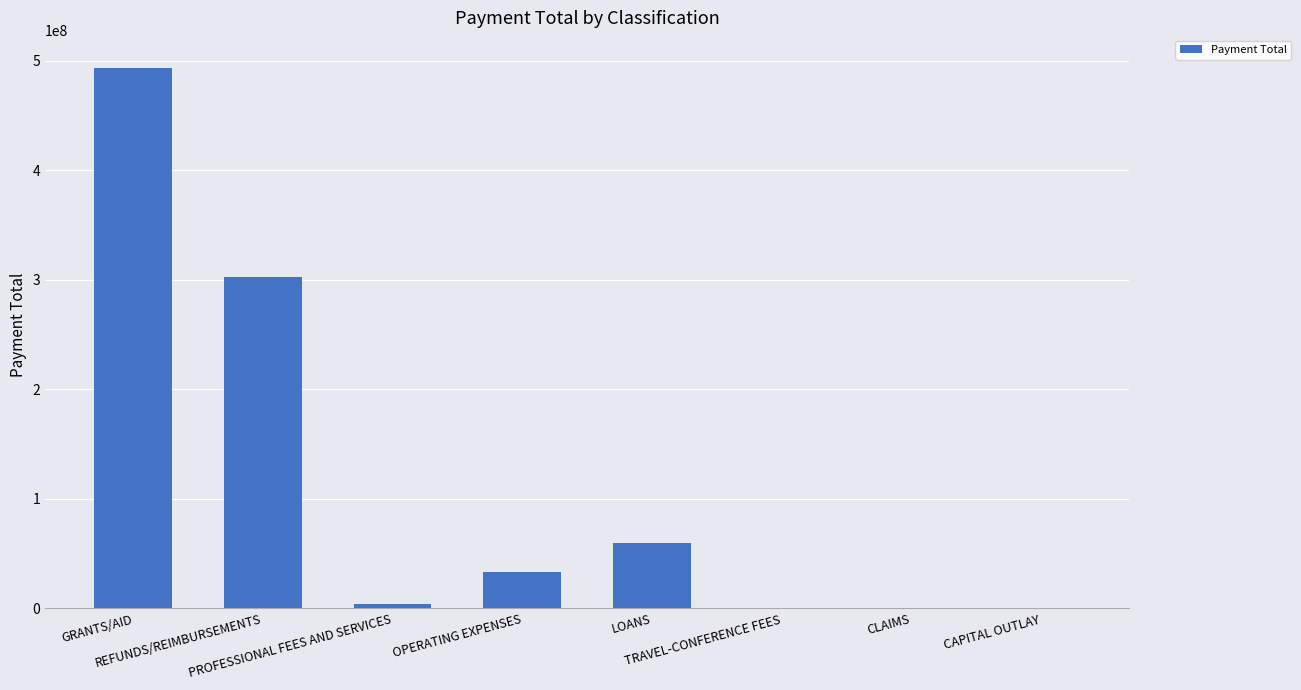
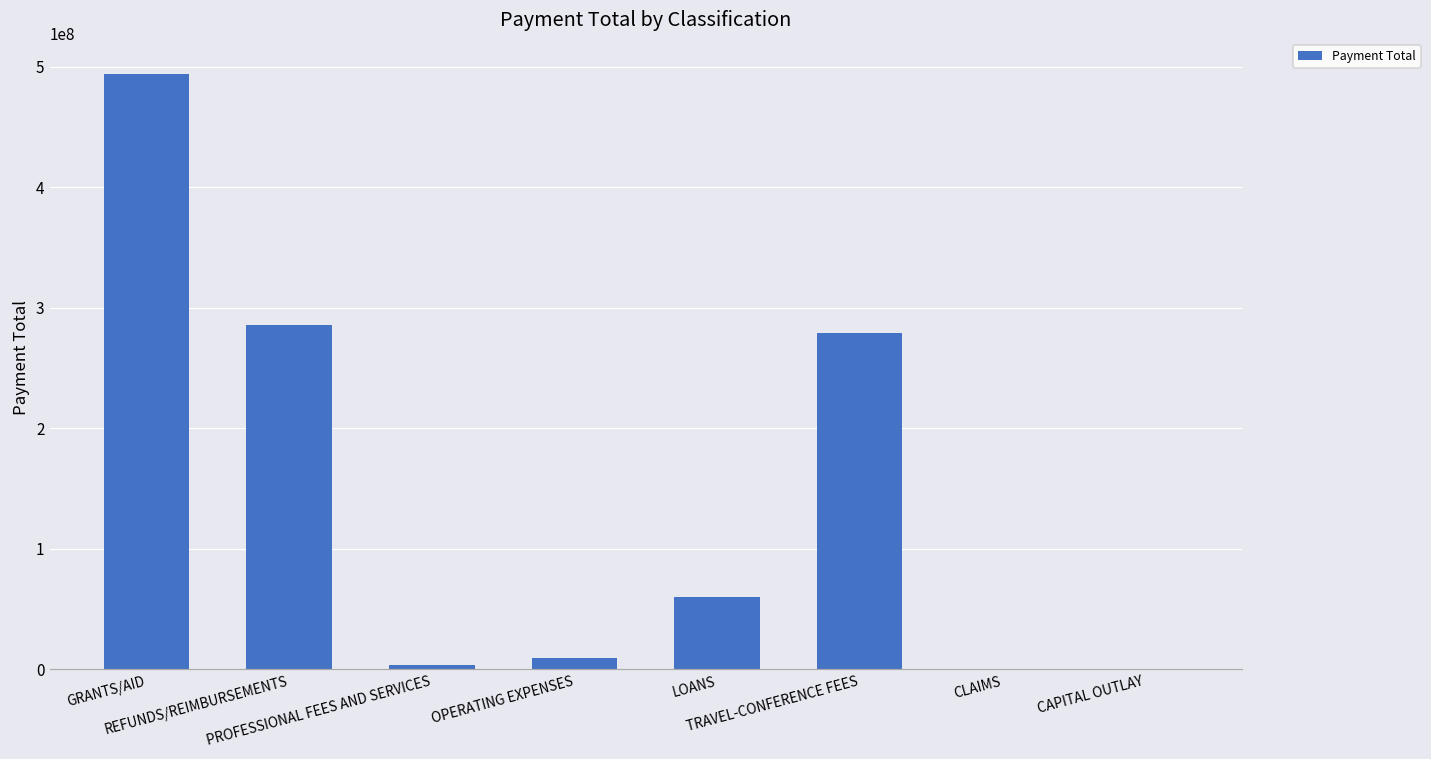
REFUNDS/REIMBURSEMENTS: 302000000 -> 286000000
OPERATING EXPENSES: 33000000 -> 9000000
TRAVEL-CONFERENCE FEES: 0 -> 279000000
